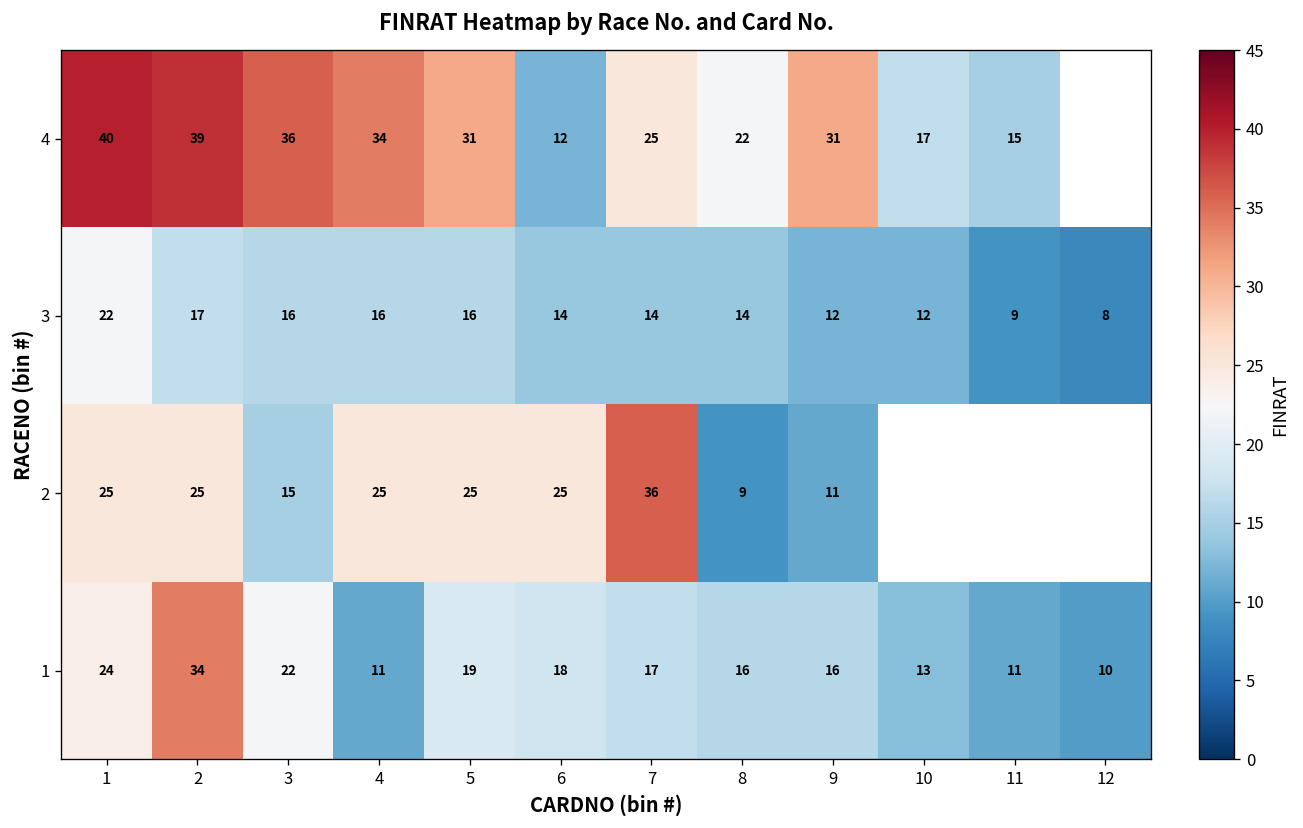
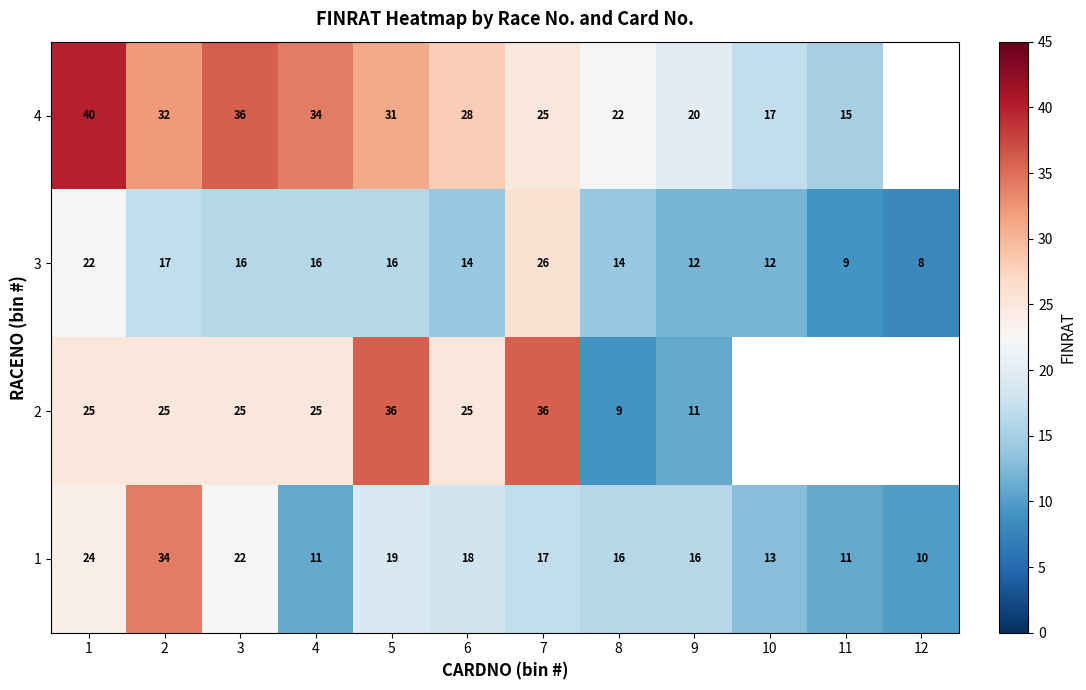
4, 2: 39 -> 32
4, 6: 12 -> 28
4, 9: 31 -> 20
3, 7: 14 -> 26
2, 3: 15 -> 25
2, 5: 25 -> 36
